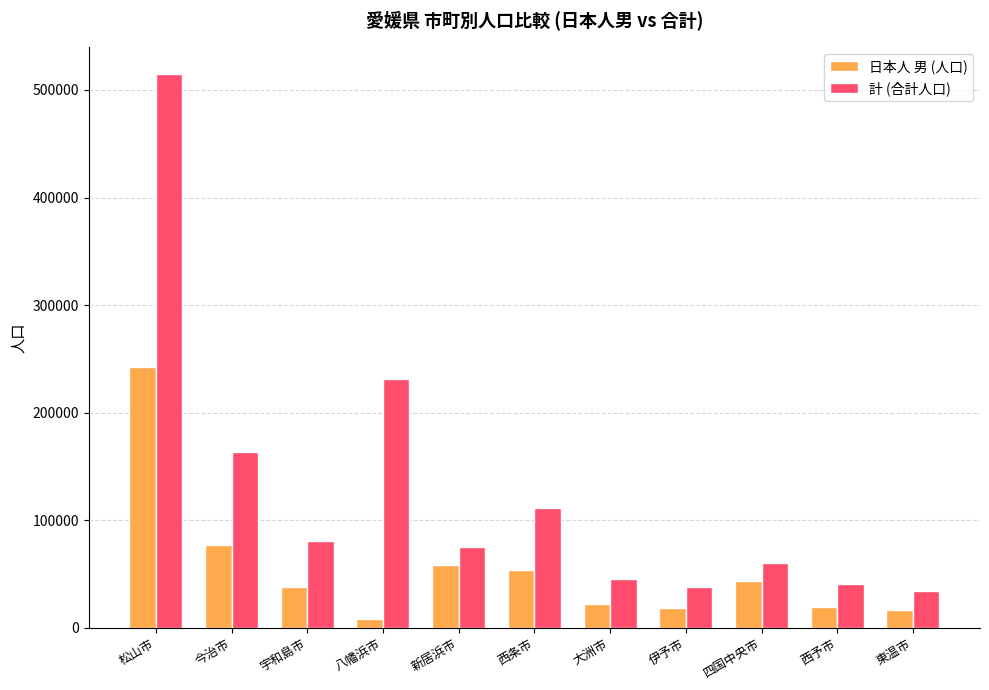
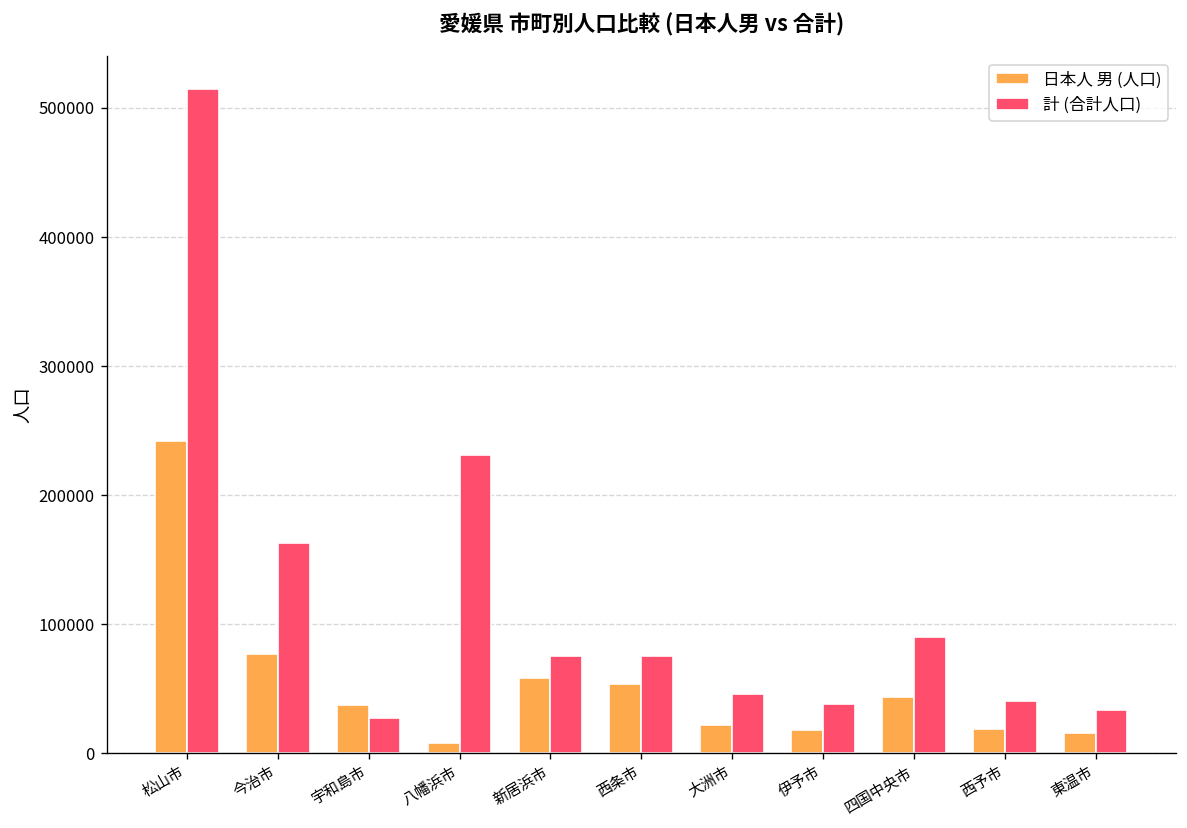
計 (合計人口), 宇和島市: 81000 -> 27000
計 (合計人口), 西条市: 112000 -> 75000
計 (合計人口), 四国中央市: 60000 -> 90000
